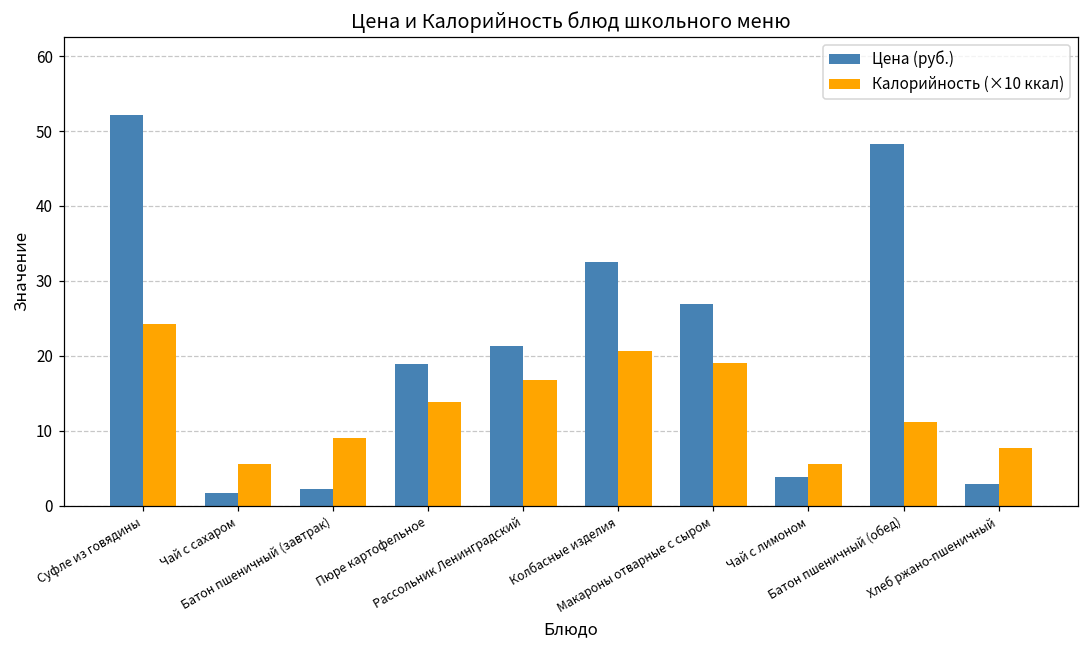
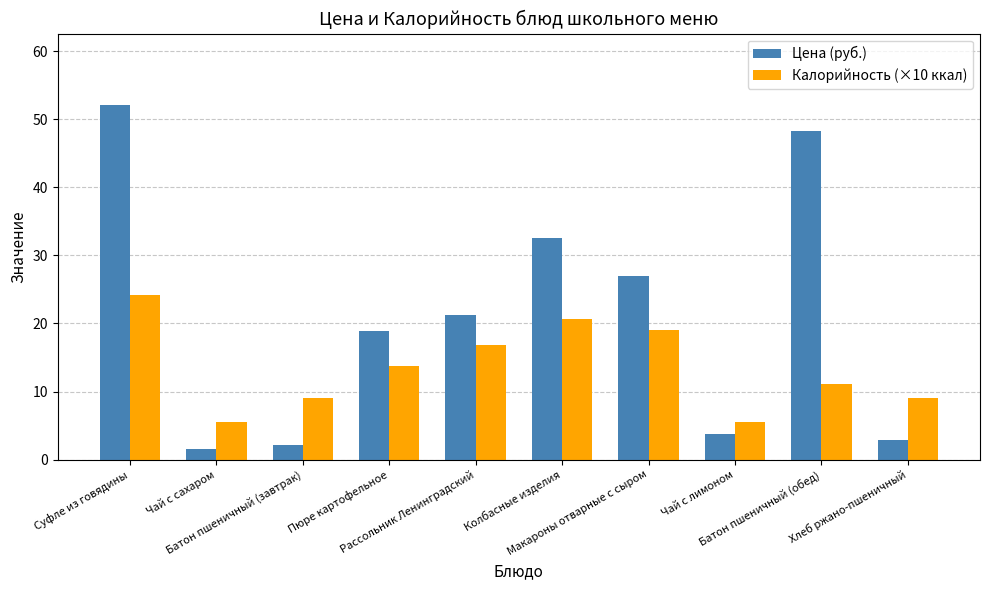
Калорийность (×10 ккал), Хлеб ржано-пшеничный: 8 -> 9
